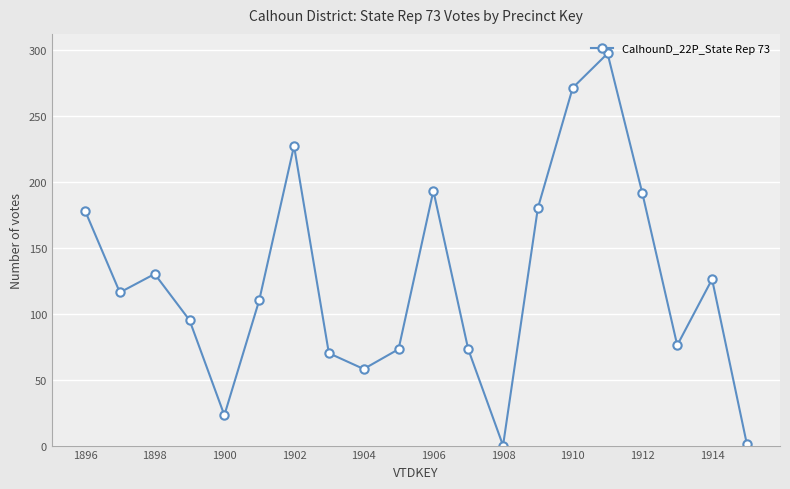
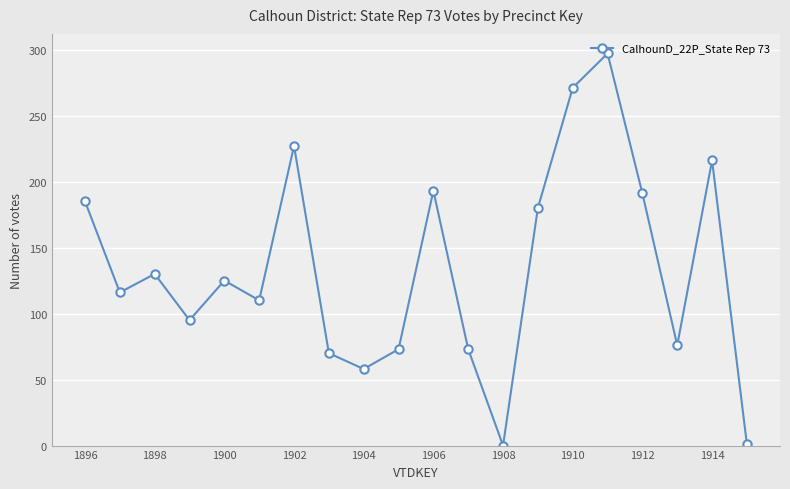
1896: 178 -> 185
1900: 23 -> 125
1914: 126 -> 216
